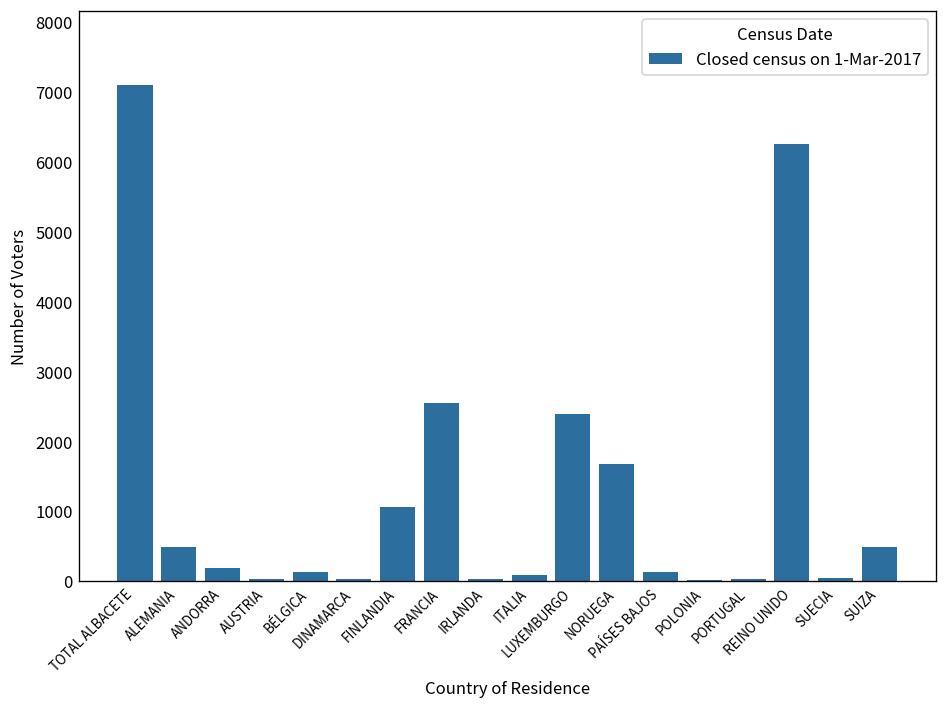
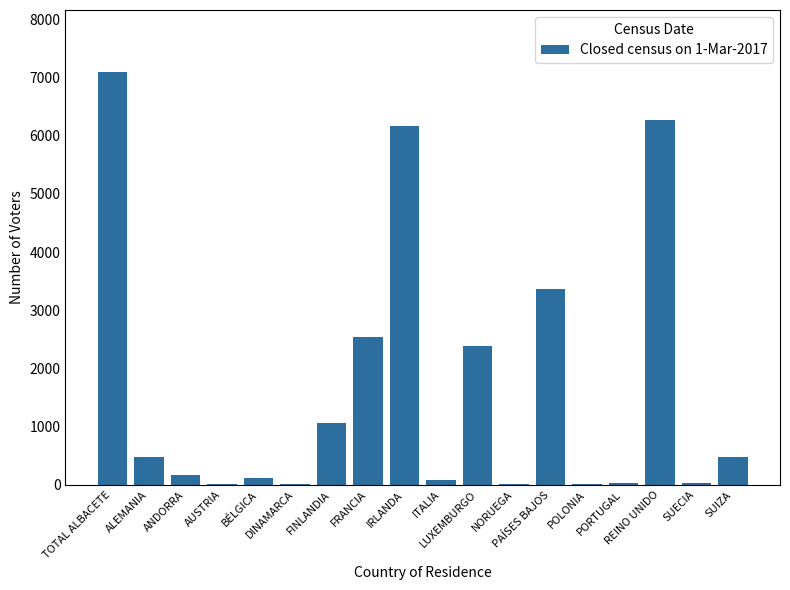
IRLANDA: 0 -> 6200
NORUEGA: 1700 -> 0
PAÍSES BAJOS: 100 -> 3400
